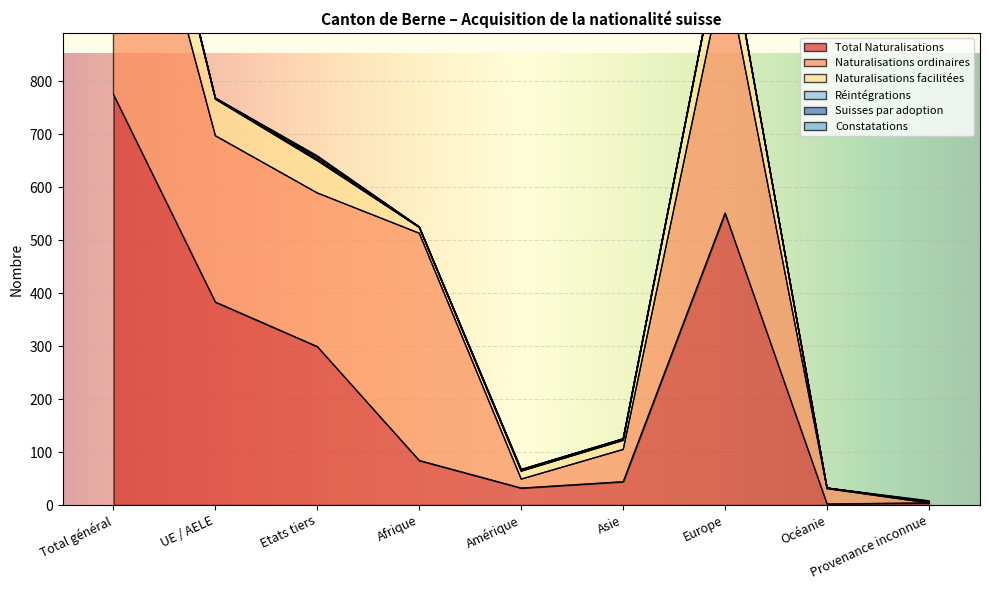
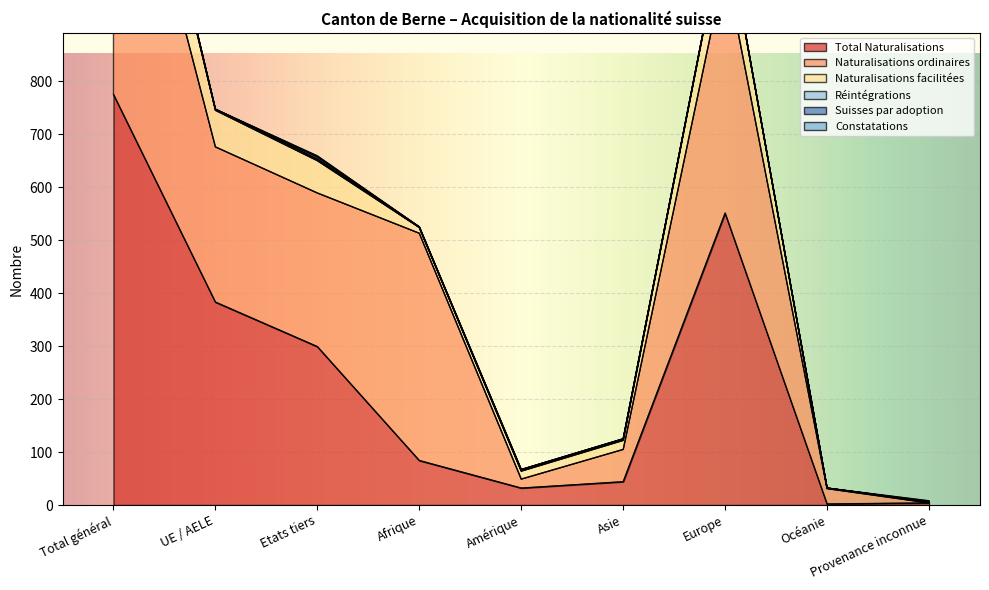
Naturalisations ordinaires, UE / AELE: 310 -> 290
